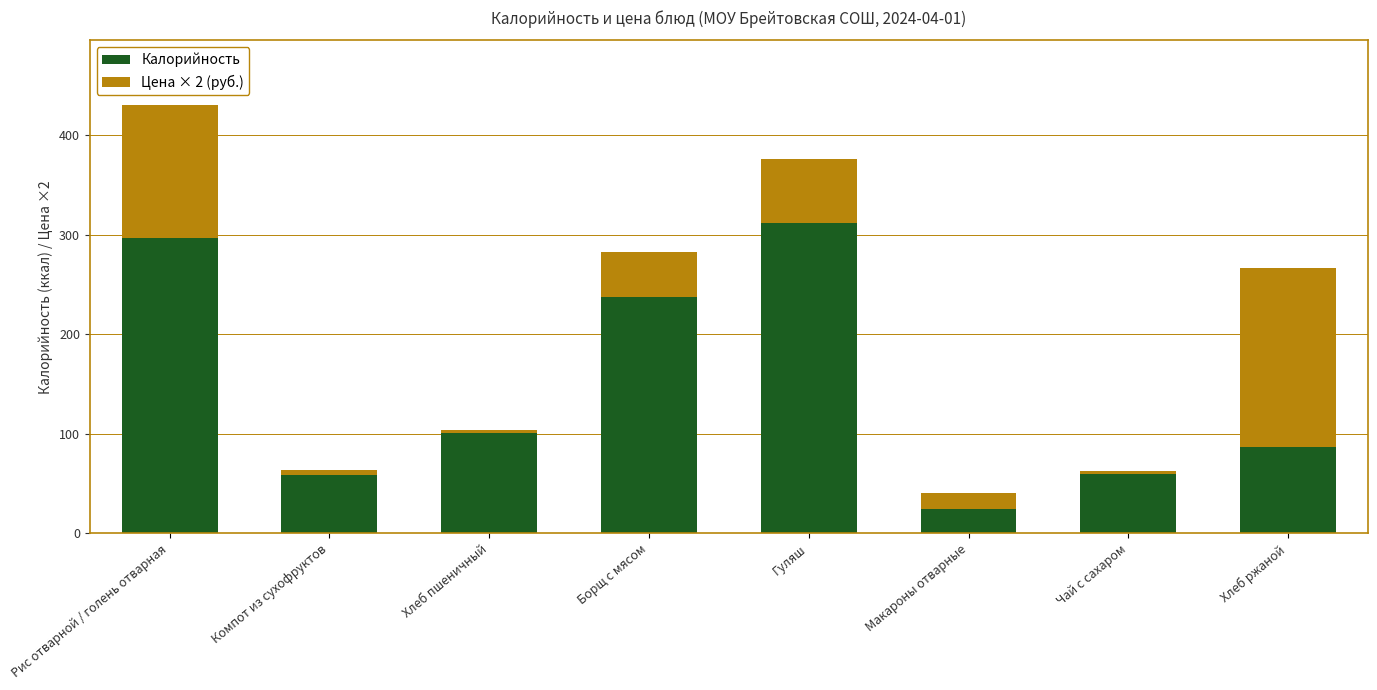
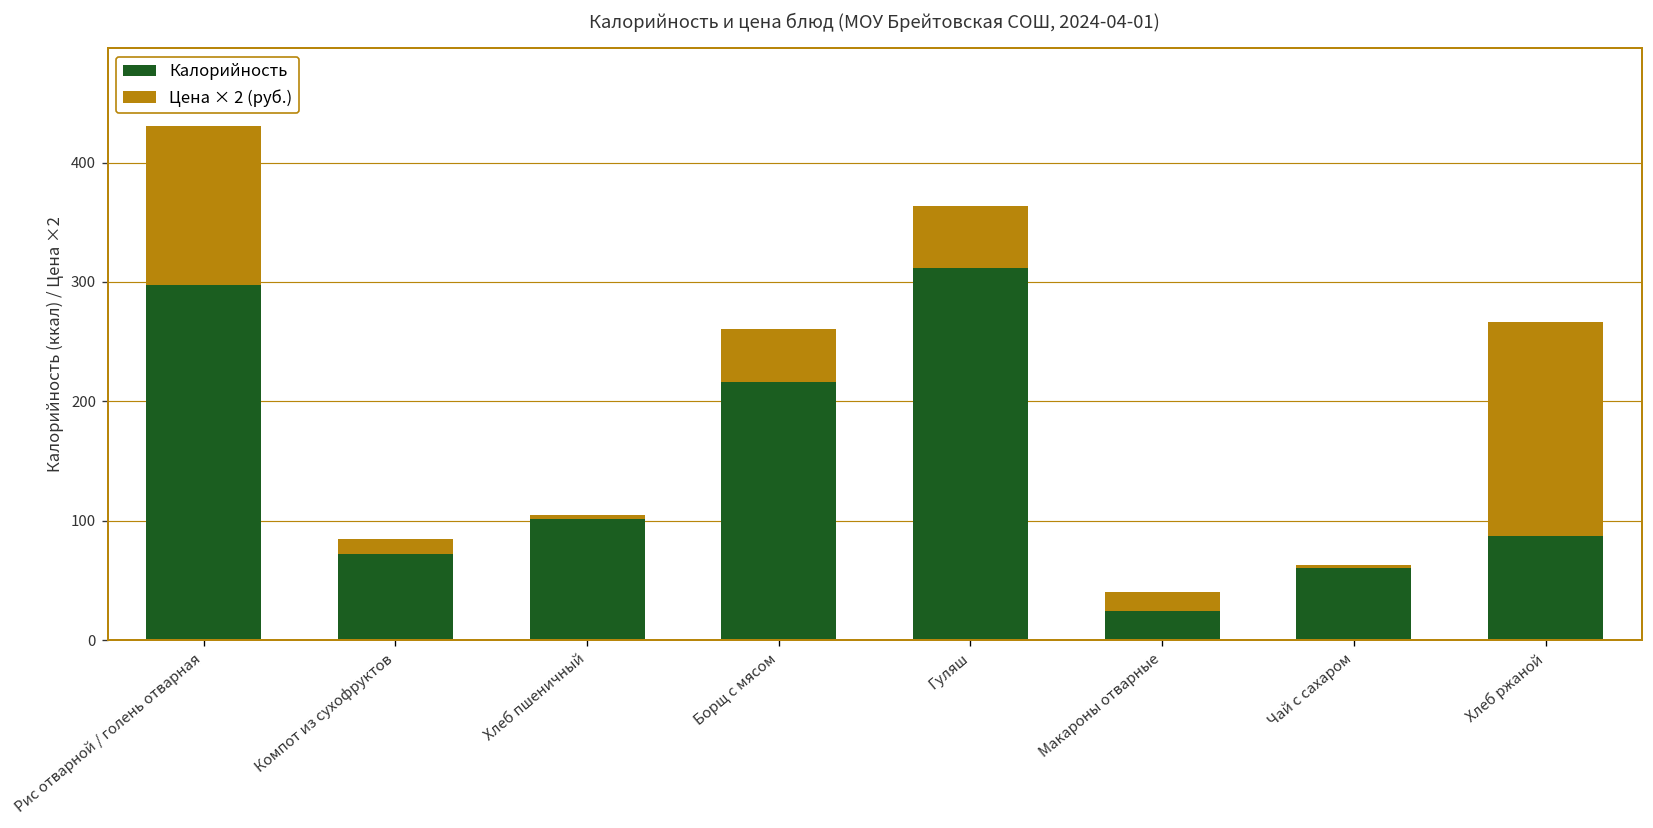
Калорийность, Компот из сухофруктов: 60 -> 70
Цена × 2 (руб.), Компот из сухофруктов: 0 -> 10
Калорийность, Борщ с мясом: 240 -> 220
Цена × 2 (руб.), Гуляш: 60 -> 50
